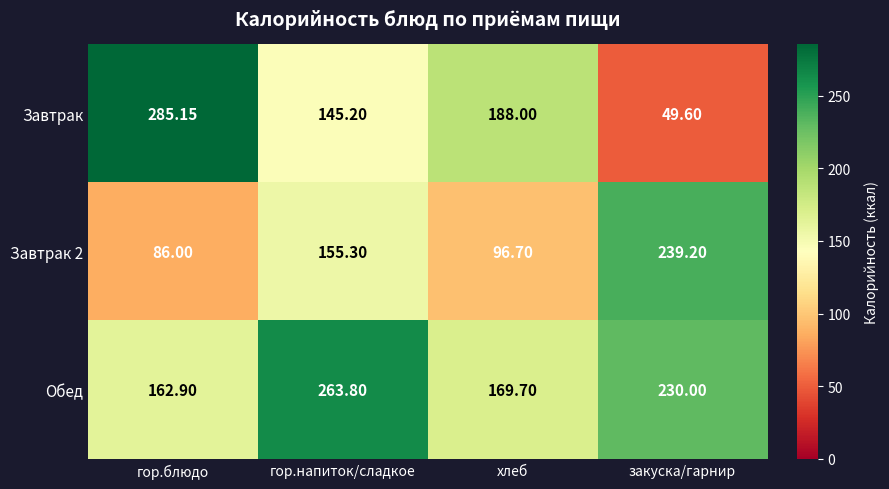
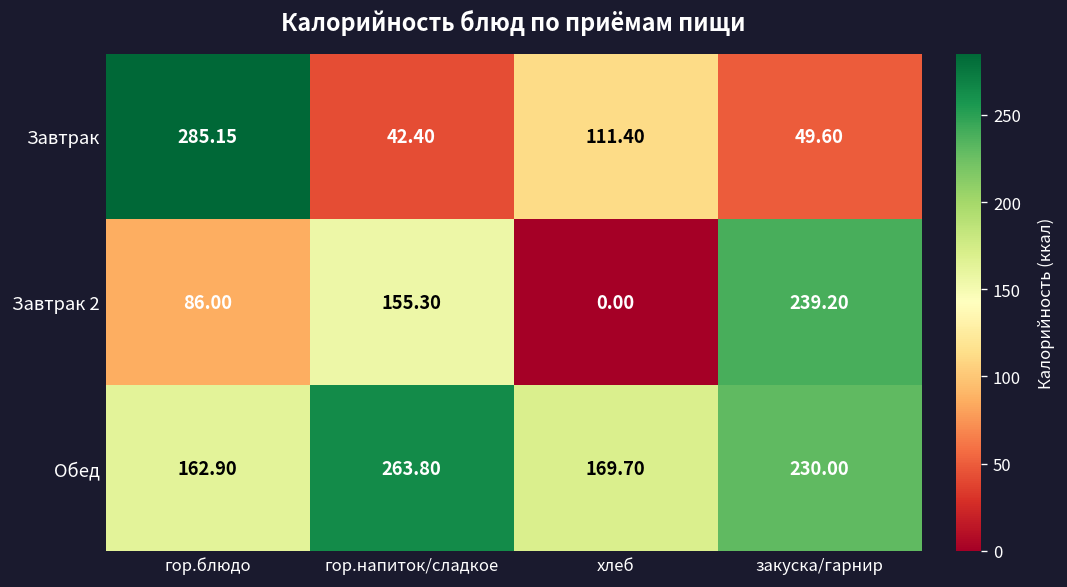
Завтрак, гор.напиток/сладкое: 145.20 -> 42.40
Завтрак, хлеб: 188.00 -> 111.40
Завтрак 2, хлеб: 96.70 -> 0.00
